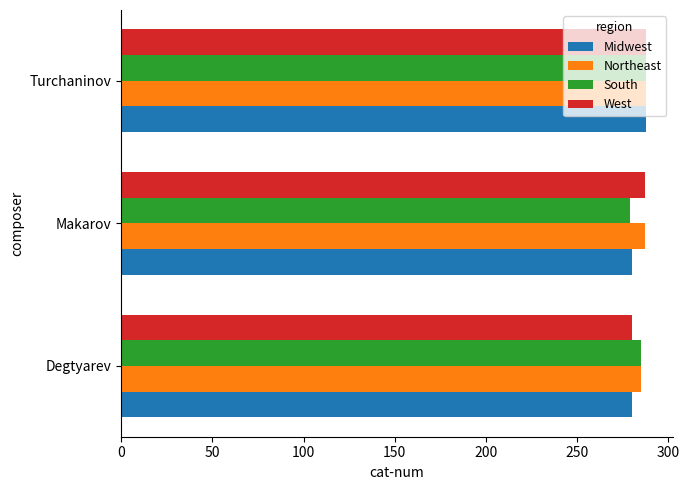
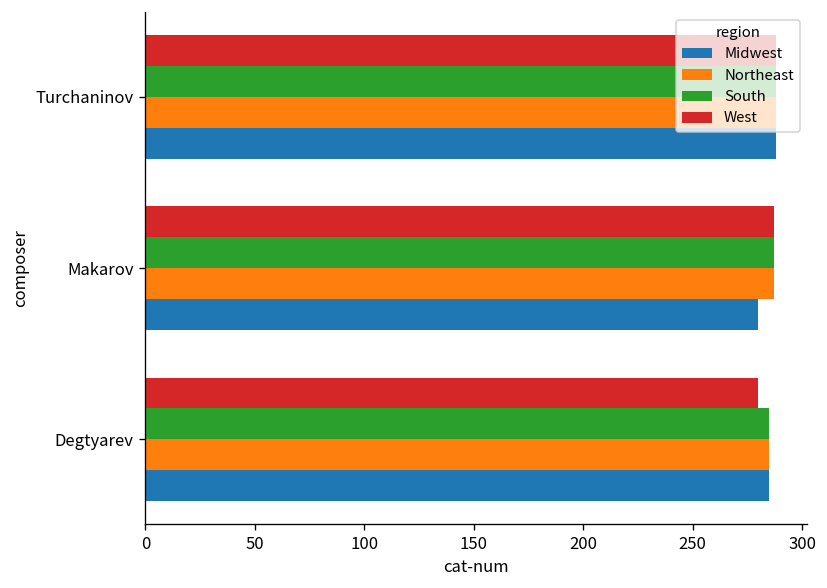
South, Makarov: 279 -> 287
Midwest, Degtyarev: 280 -> 285
